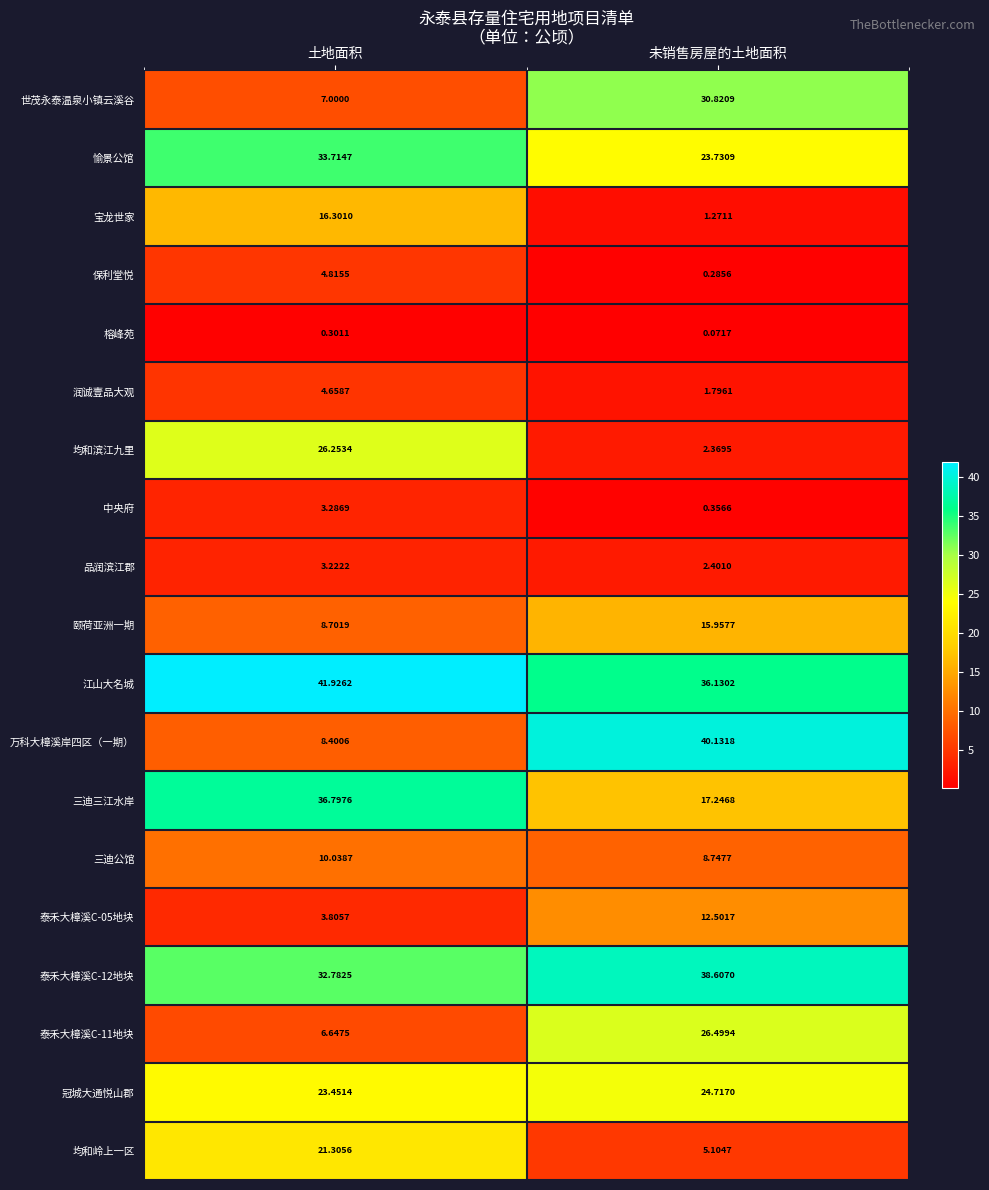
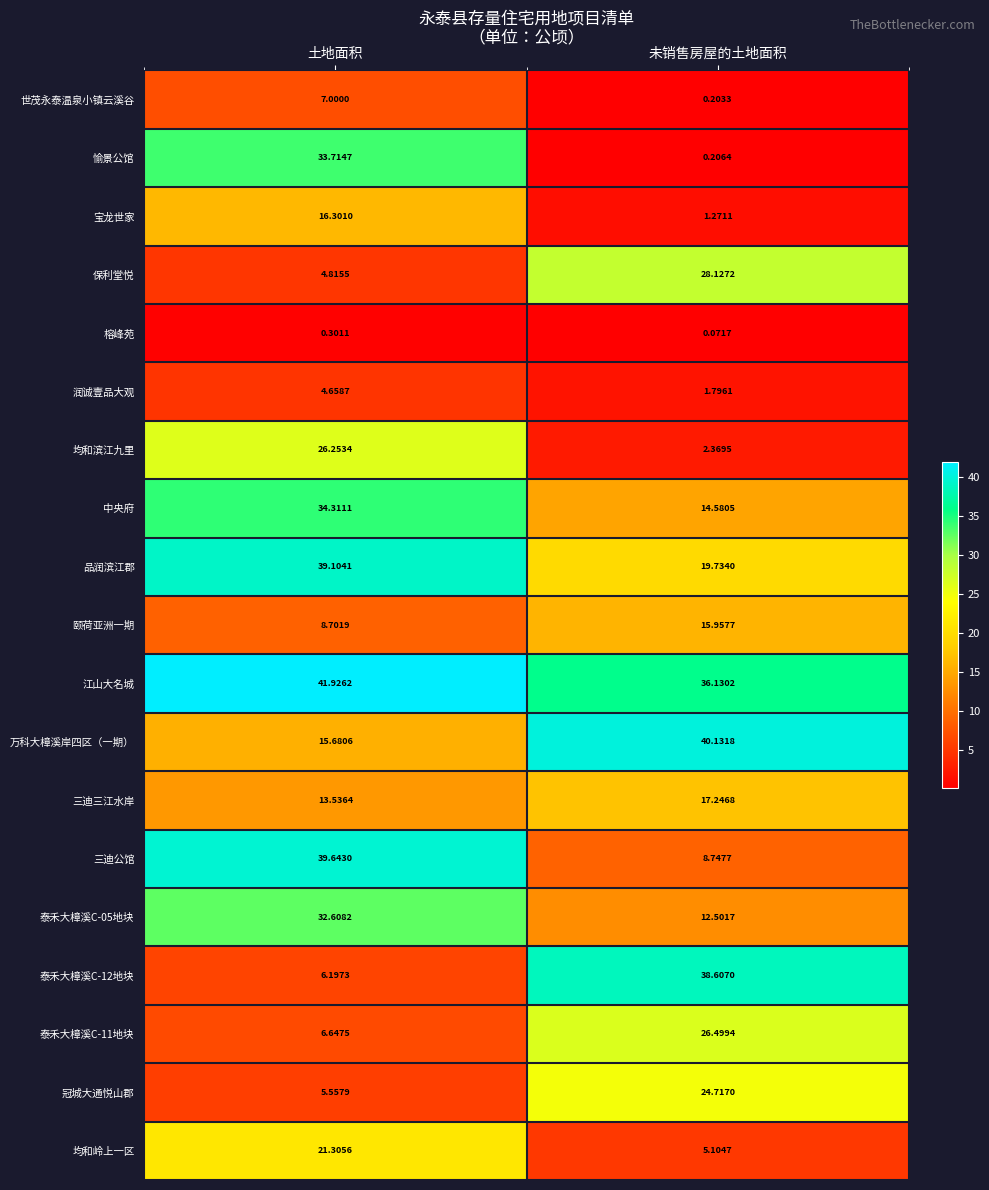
世茂永泰温泉小镇云溪谷, 未销售房屋的土地面积: 30.8209 -> 0.2033
愉景公馆, 未销售房屋的土地面积: 23.7309 -> 0.2064
保利堂悦, 未销售房屋的土地面积: 0.2856 -> 28.1272
中央府, 土地面积: 3.2869 -> 34.3111
中央府, 未销售房屋的土地面积: 0.3566 -> 14.5805
品润滨江郡, 土地面积: 3.2222 -> 39.1041
品润滨江郡, 未销售房屋的土地面积: 2.4010 -> 19.7340
万科大樟溪岸四区（一期）, 土地面积: 8.4006 -> 15.6806
三迪三江水岸, 土地面积: 36.7976 -> 13.5364
三迪公馆, 土地面积: 10.0387 -> 39.6430
泰禾大樟溪C-05地块, 土地面积: 3.8057 -> 32.6082
泰禾大樟溪C-12地块, 土地面积: 32.7825 -> 6.1973
冠城大通悦山郡, 土地面积: 23.4514 -> 5.5579
